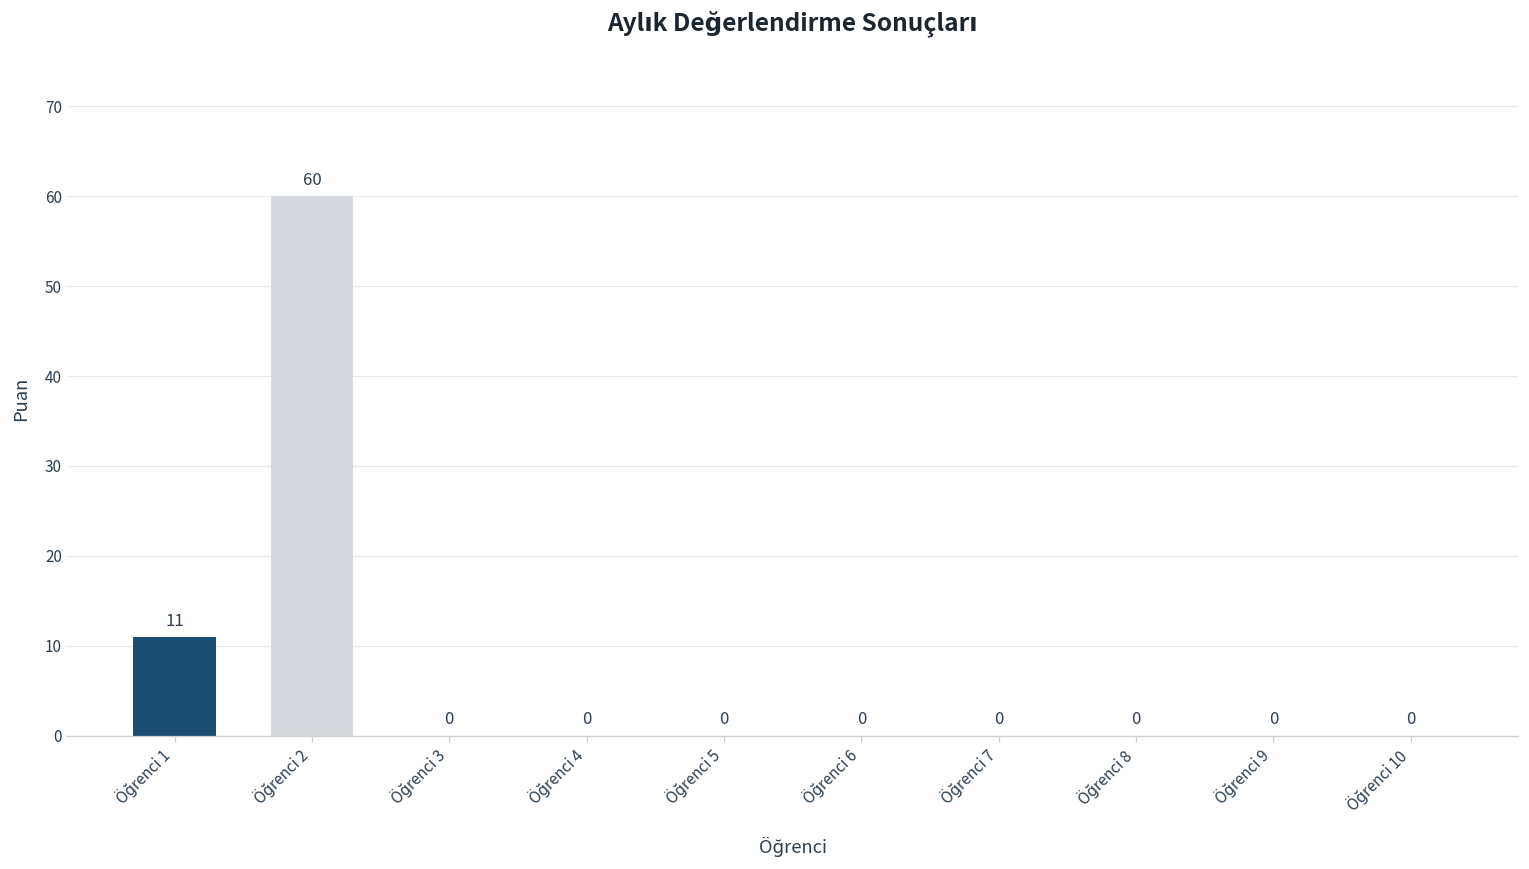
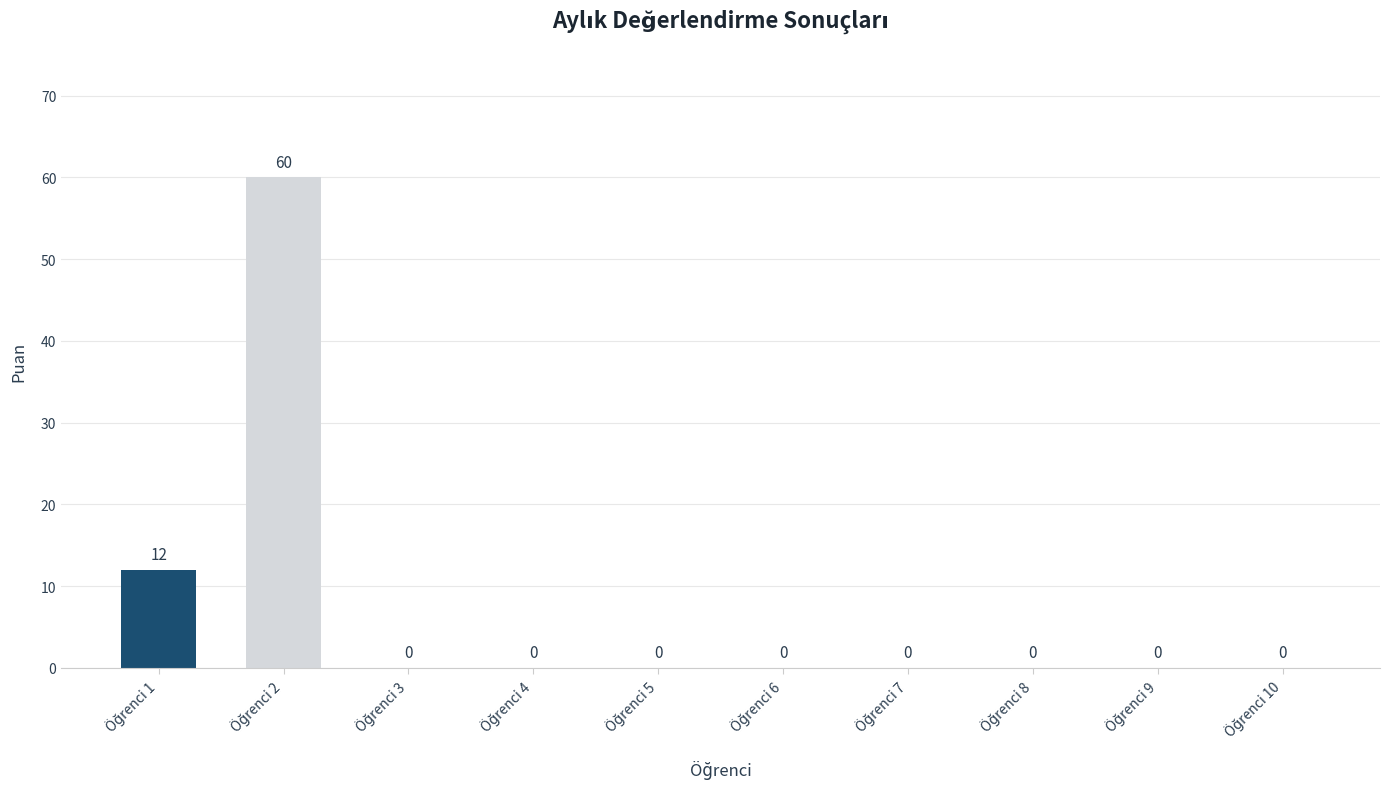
Öğrenci 1: 11 -> 12
